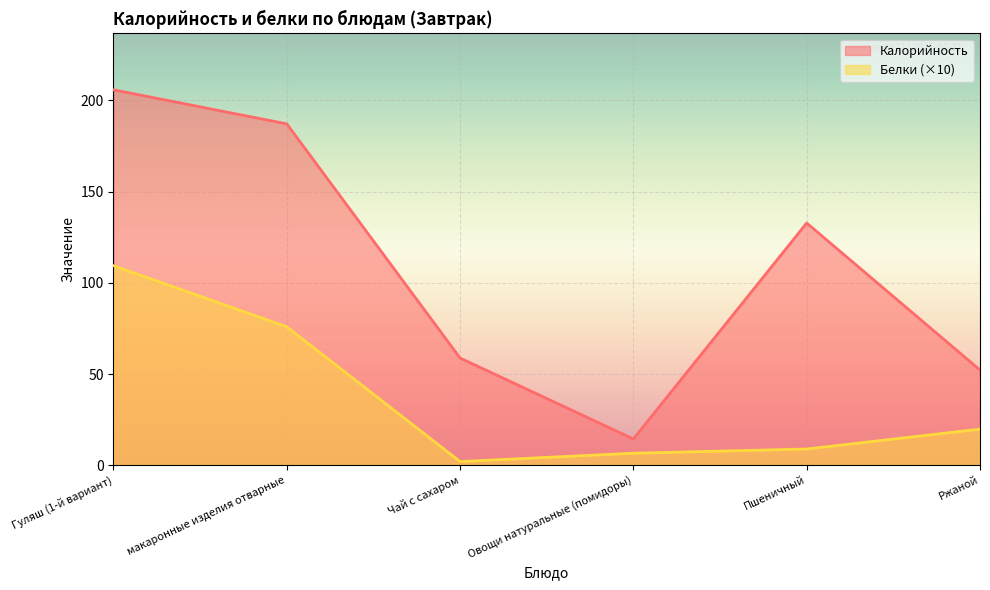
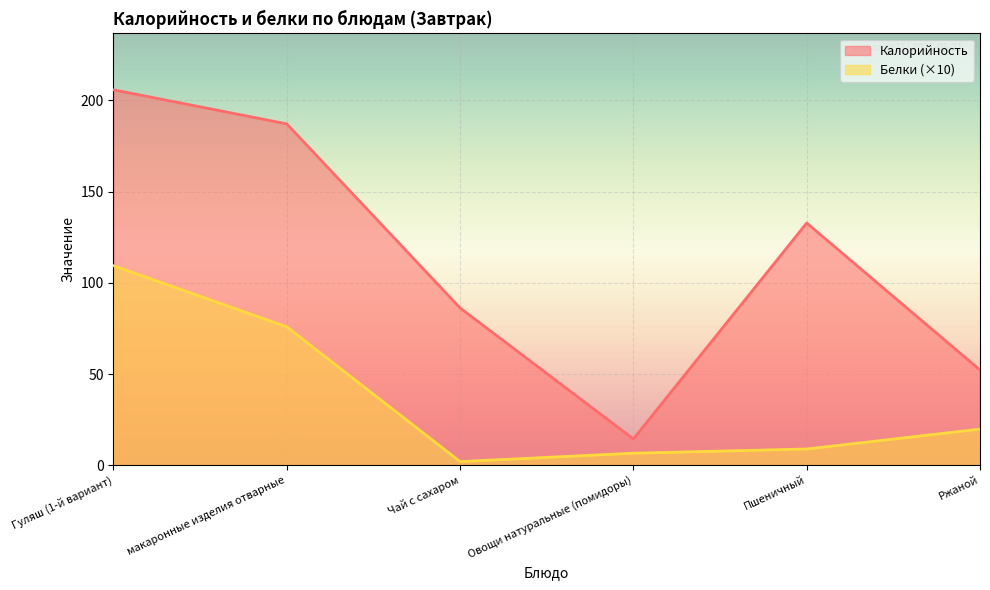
Калорийность, Чай с сахаром: 59 -> 86
